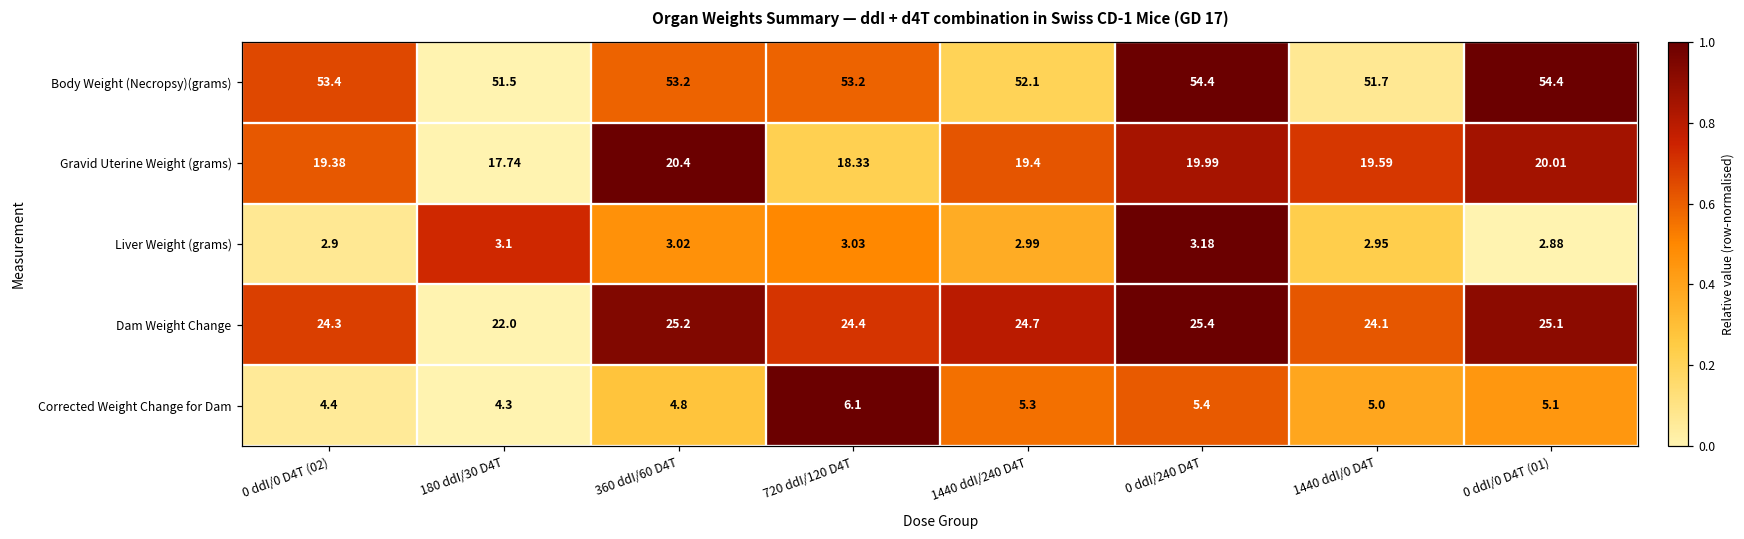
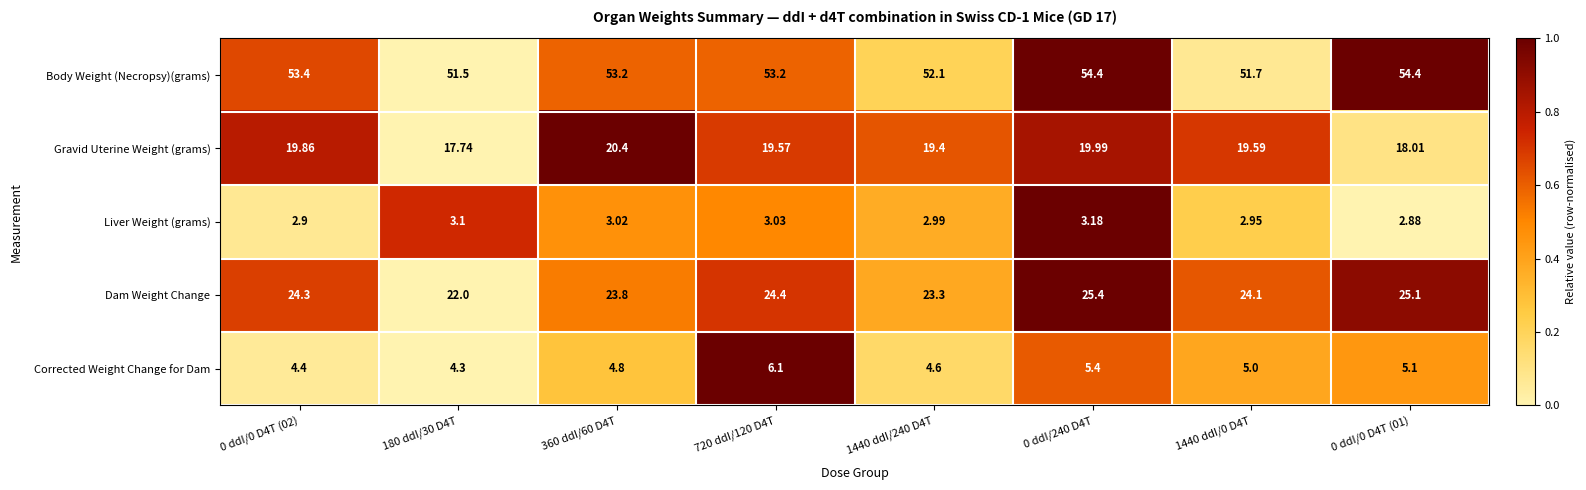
Gravid Uterine Weight (grams), 0 ddI/0 D4T (02): 19.38 -> 19.86
Gravid Uterine Weight (grams), 720 ddI/120 D4T: 18.33 -> 19.57
Gravid Uterine Weight (grams), 0 ddI/0 D4T (01): 20.01 -> 18.01
Dam Weight Change, 360 ddI/60 D4T: 25.2 -> 23.8
Dam Weight Change, 1440 ddI/240 D4T: 24.7 -> 23.3
Corrected Weight Change for Dam, 1440 ddI/240 D4T: 5.3 -> 4.6
